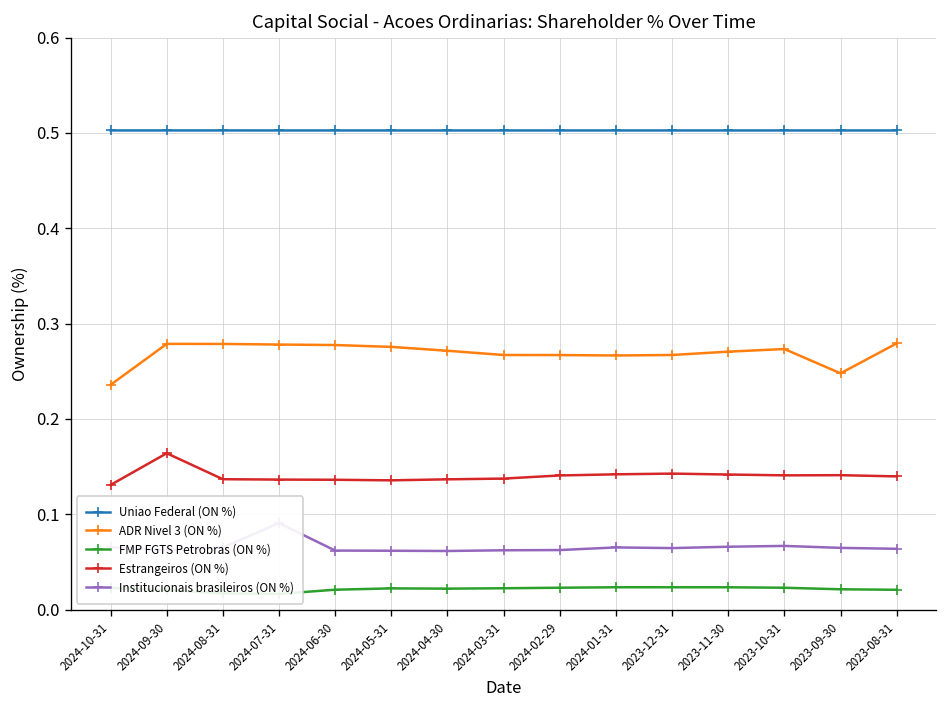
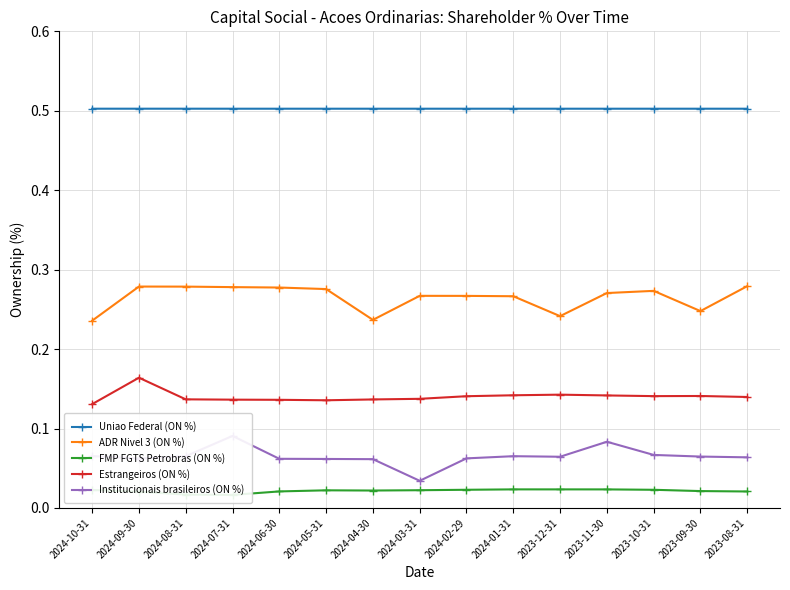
ADR Nivel 3 (ON %), 2024-04-30: 0.27 -> 0.24
Institucionais brasileiros (ON %), 2024-03-31: 0.06 -> 0.03
ADR Nivel 3 (ON %), 2023-12-31: 0.27 -> 0.24
Institucionais brasileiros (ON %), 2023-11-30: 0.07 -> 0.08
